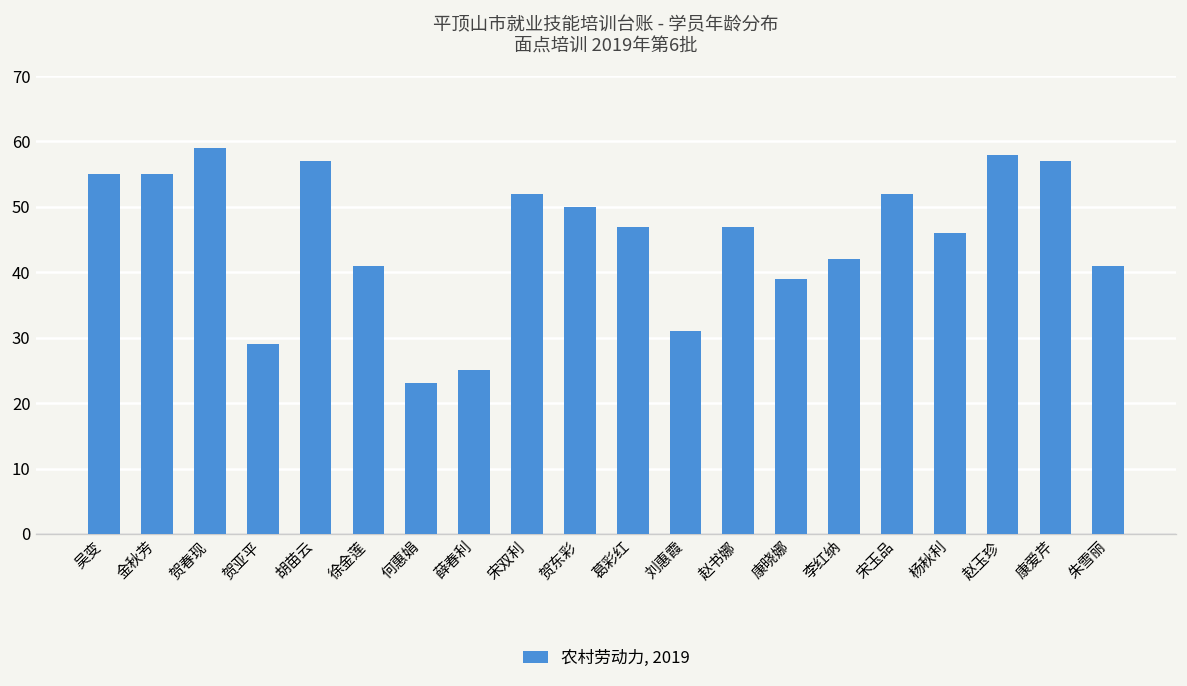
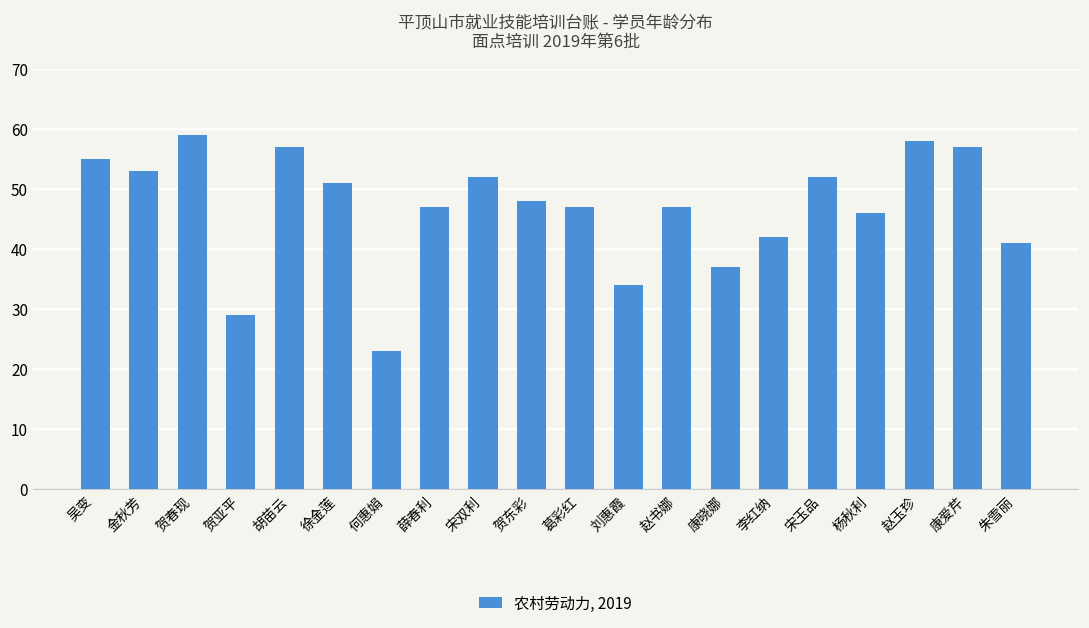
金秋芳: 55 -> 53
徐金莲: 41 -> 51
薛春利: 25 -> 47
贺东彩: 50 -> 48
刘惠霞: 31 -> 34
康晓娜: 39 -> 37
